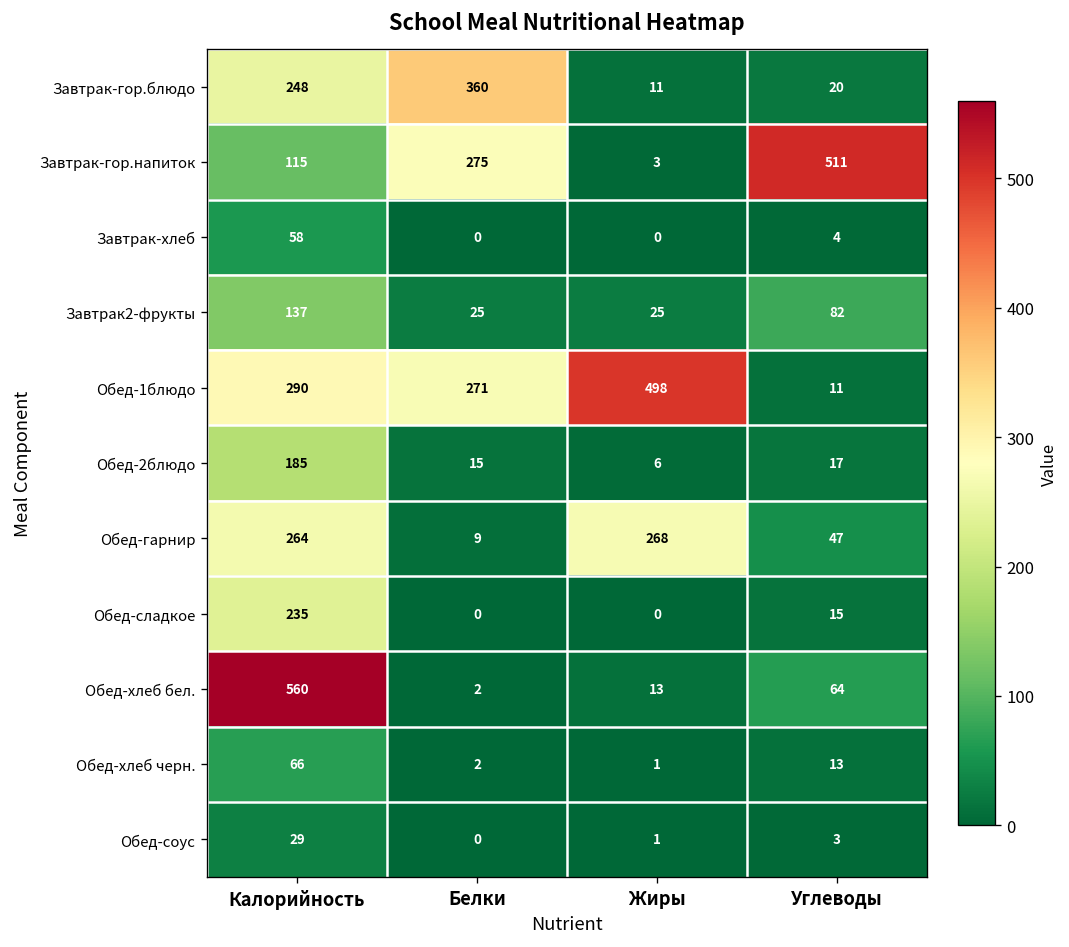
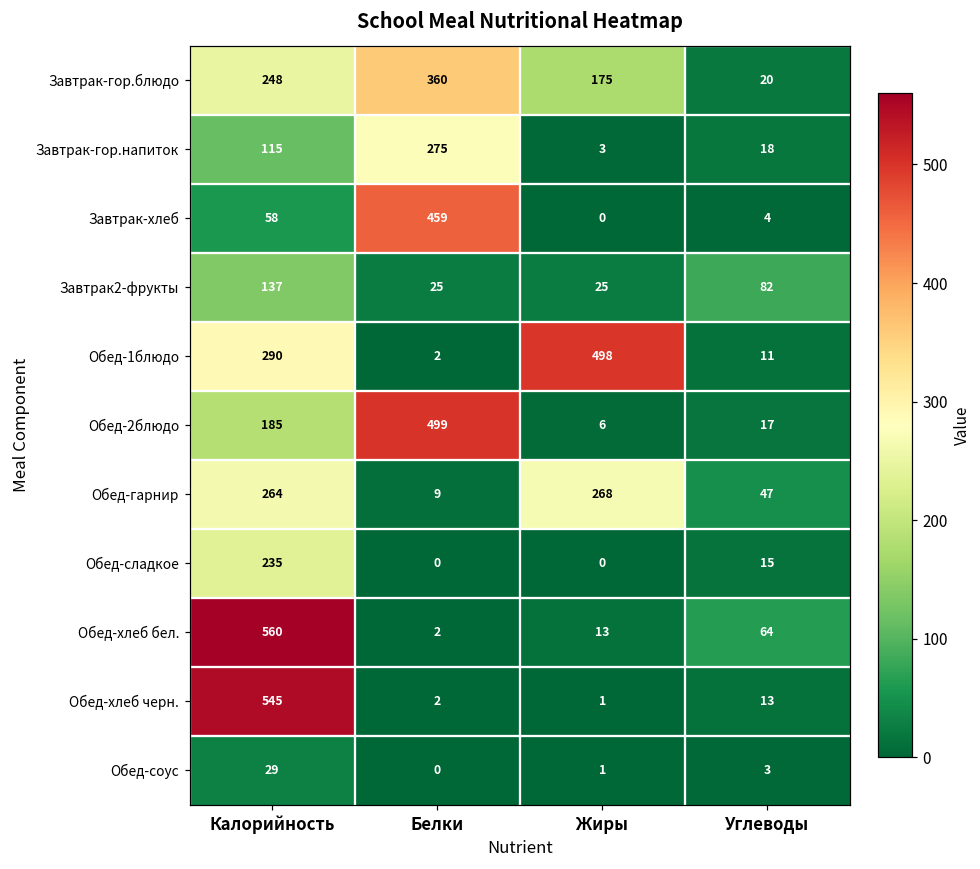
Завтрак-гор.блюдо, Жиры: 11 -> 175
Завтрак-гор.напиток, Углеводы: 511 -> 18
Завтрак-хлеб, Белки: 0 -> 459
Обед-1блюдо, Белки: 271 -> 2
Обед-2блюдо, Белки: 15 -> 499
Обед-хлеб черн., Калорийность: 66 -> 545
